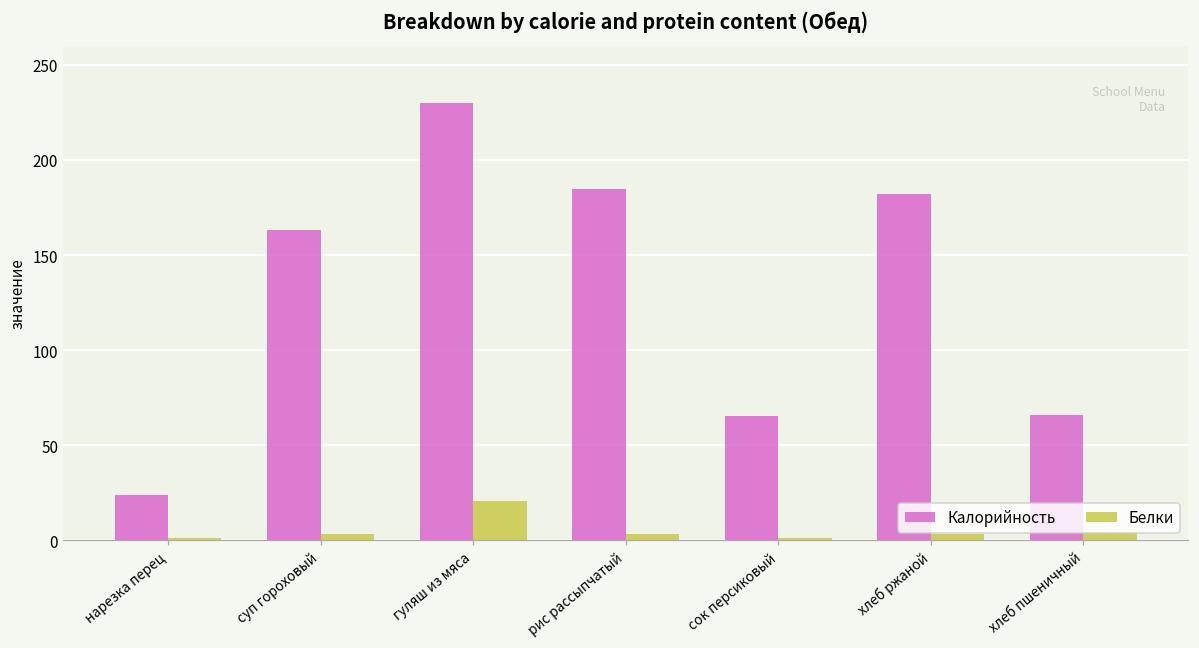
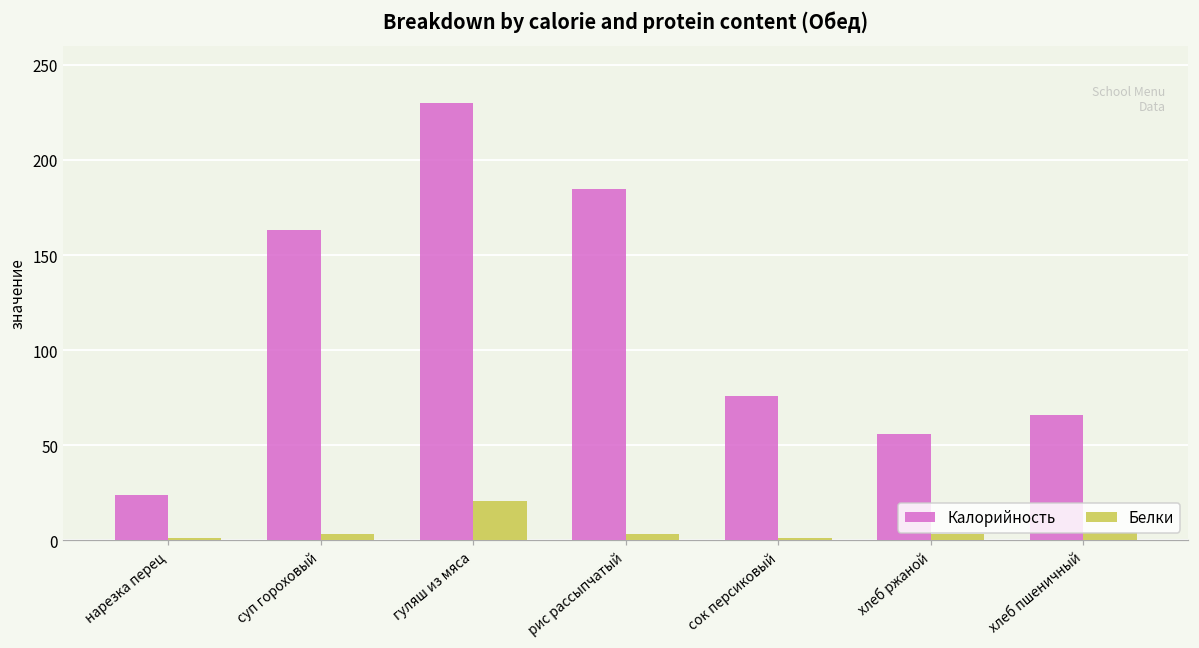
Калорийность, сок персиковый: 65 -> 76
Калорийность, хлеб ржаной: 182 -> 56
